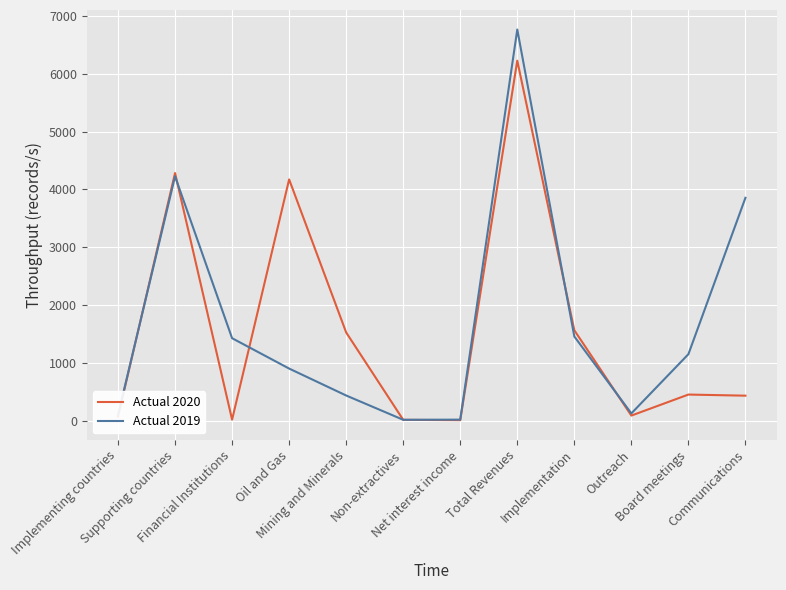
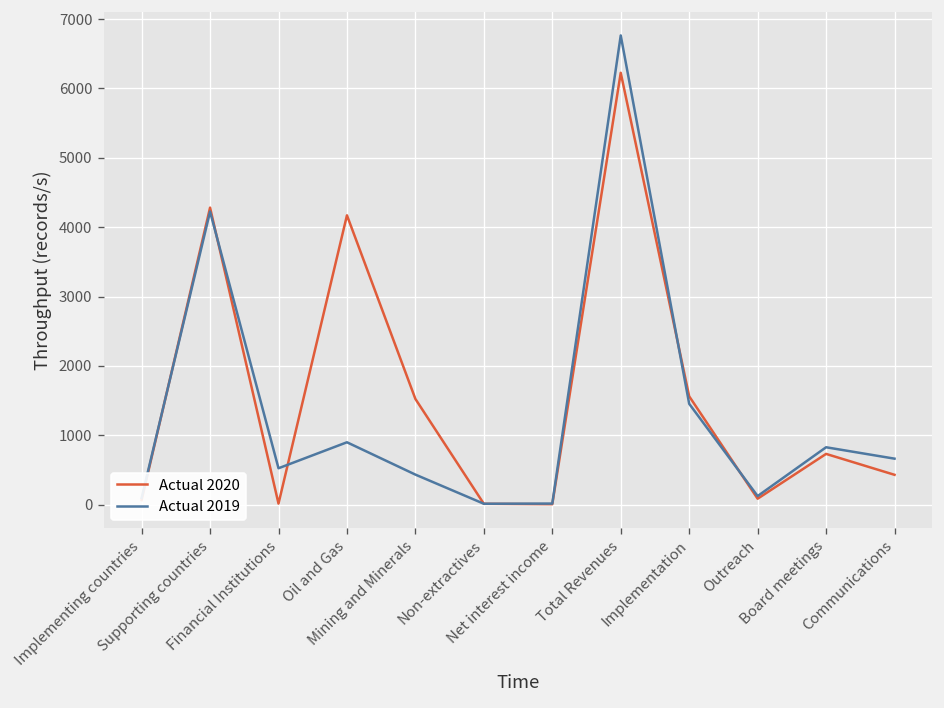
Actual 2019, Financial Institutions: 1400 -> 500
Actual 2020, Board meetings: 500 -> 700
Actual 2019, Board meetings: 1100 -> 800
Actual 2019, Communications: 3900 -> 700
